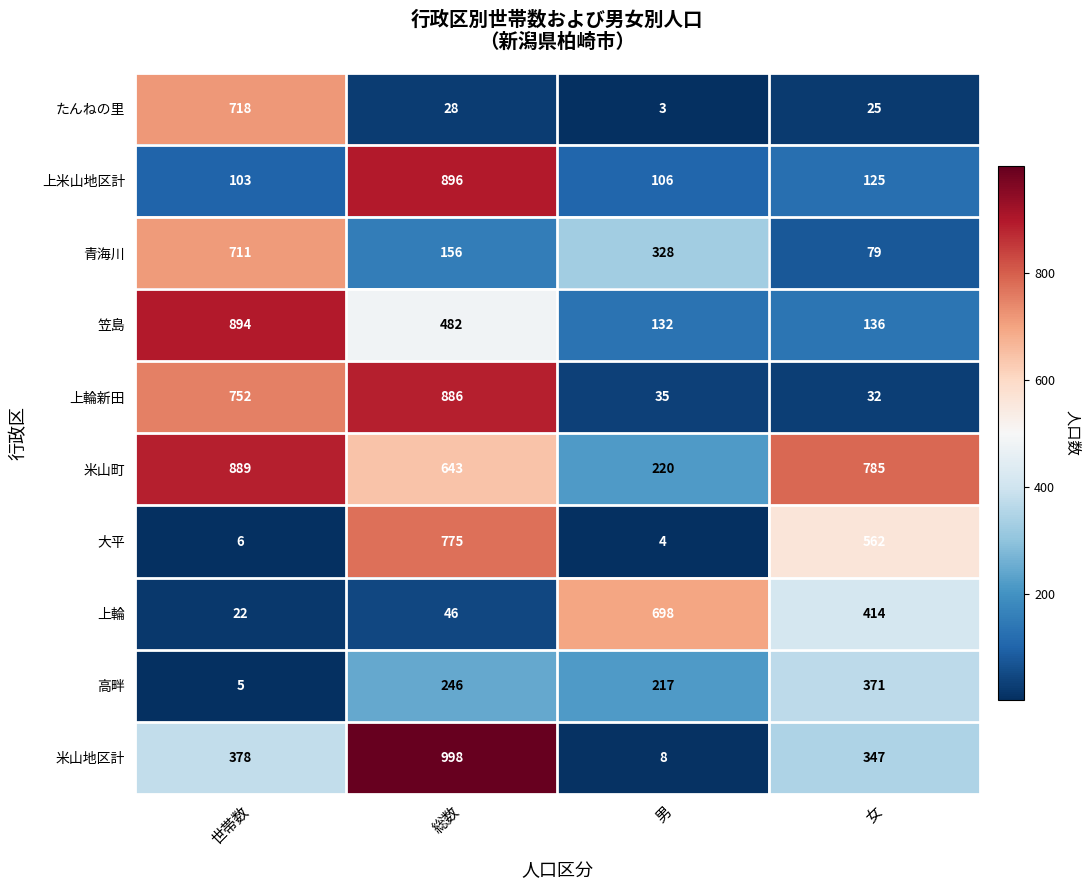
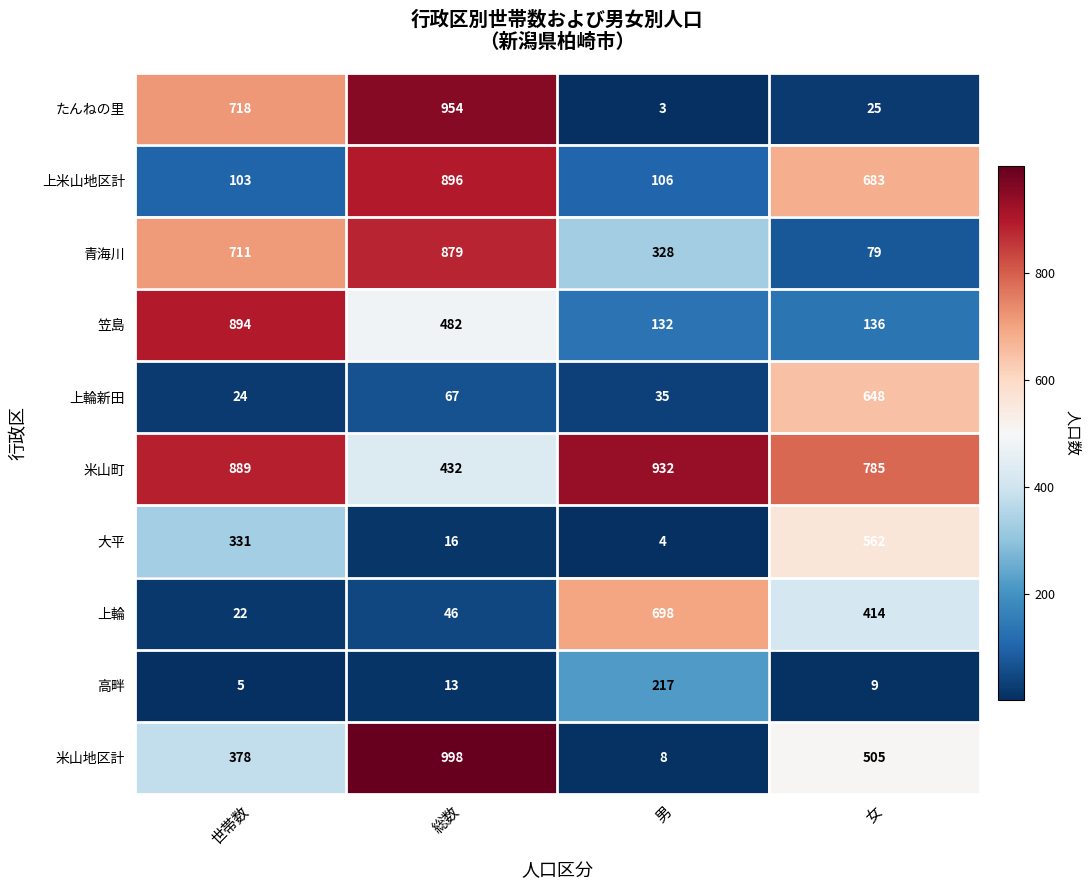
たんねの里, 総数: 28 -> 954
上米山地区計, 女: 125 -> 683
青海川, 総数: 156 -> 879
上輪新田, 世帯数: 752 -> 24
上輪新田, 総数: 886 -> 67
上輪新田, 女: 32 -> 648
米山町, 総数: 643 -> 432
米山町, 男: 220 -> 932
大平, 世帯数: 6 -> 331
大平, 総数: 775 -> 16
高畔, 総数: 246 -> 13
高畔, 女: 371 -> 9
米山地区計, 女: 347 -> 505
